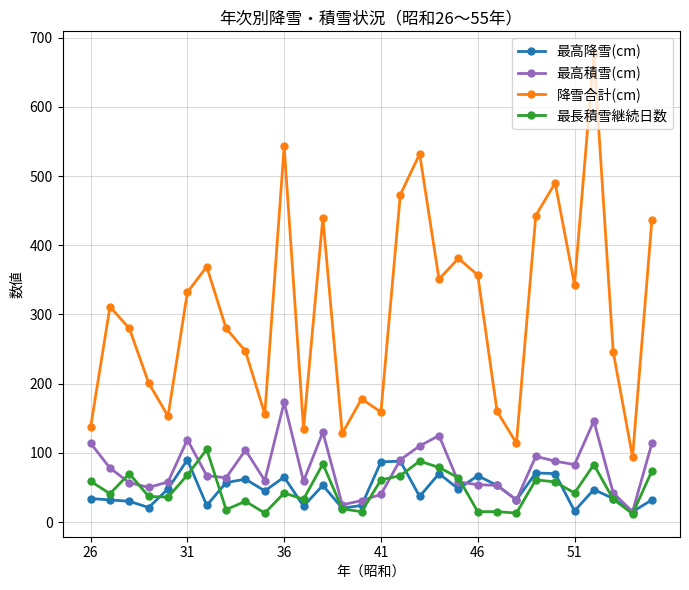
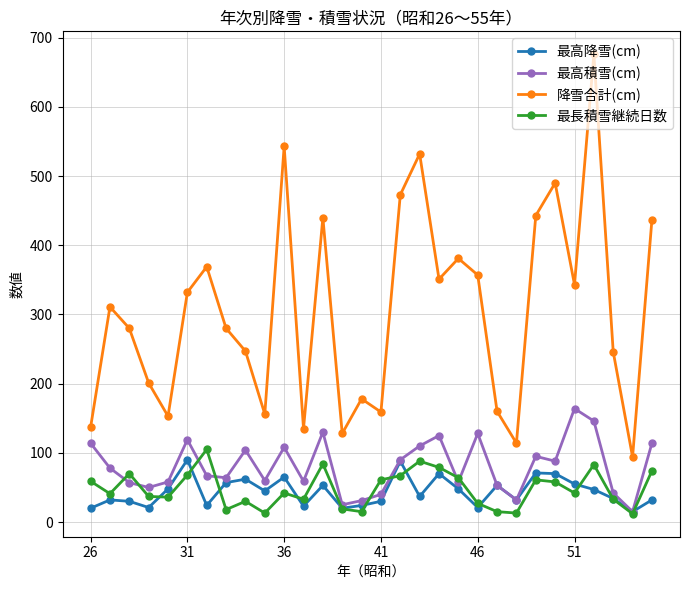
最高降雪(cm), 26: 30 -> 20
最高積雪(cm), 36: 170 -> 110
最高降雪(cm), 41: 90 -> 30
最高降雪(cm), 46: 70 -> 20
最高積雪(cm), 46: 50 -> 130
最長積雪継続日数, 46: 20 -> 30
最高降雪(cm), 51: 20 -> 60
最高積雪(cm), 51: 80 -> 160
